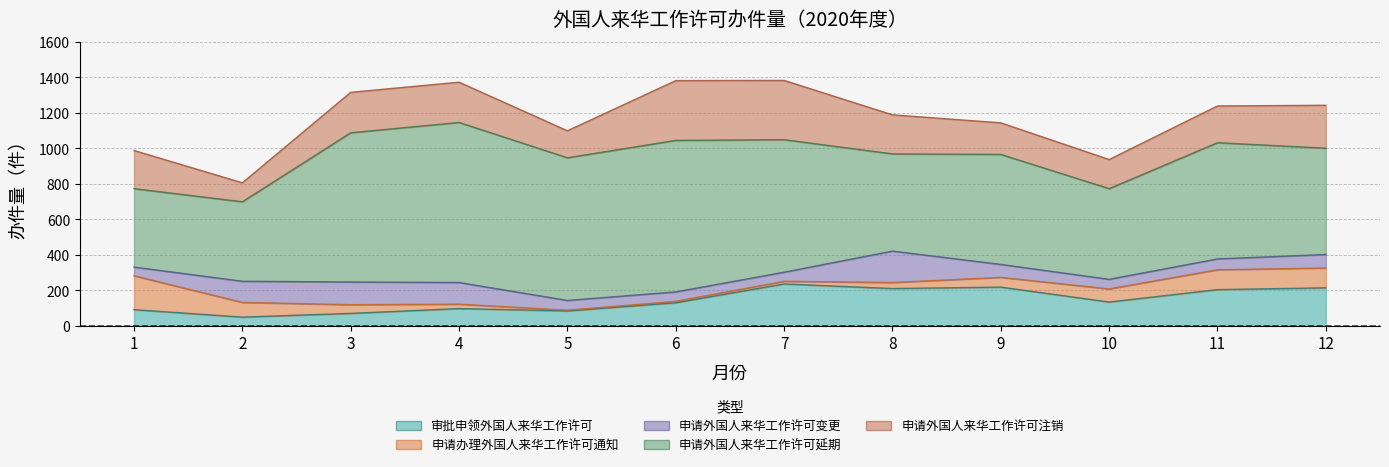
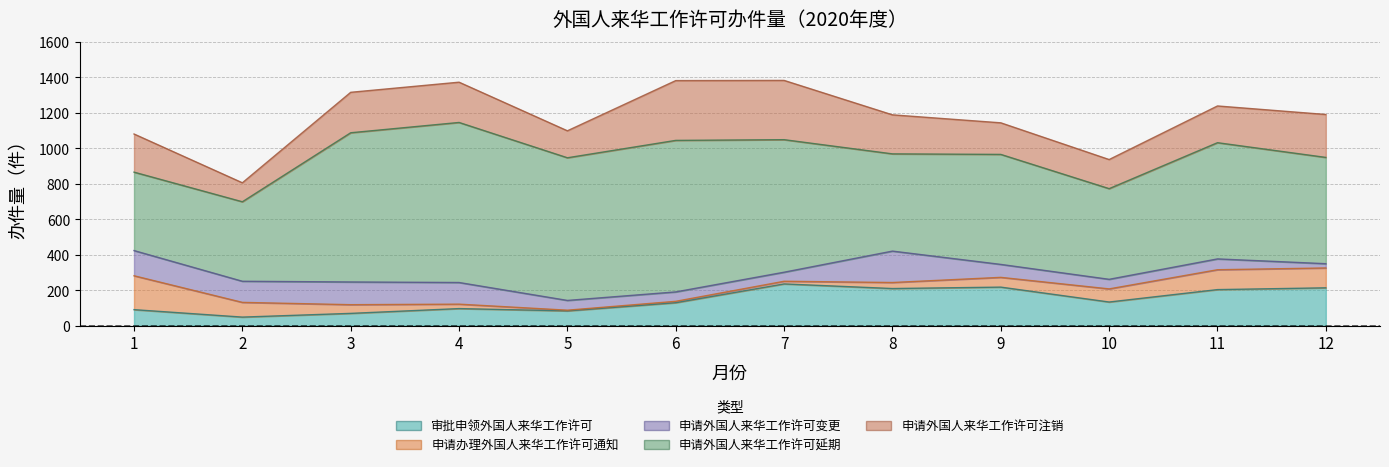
申请外国人来华工作许可变更, 1: 50 -> 140
申请外国人来华工作许可变更, 12: 80 -> 20
